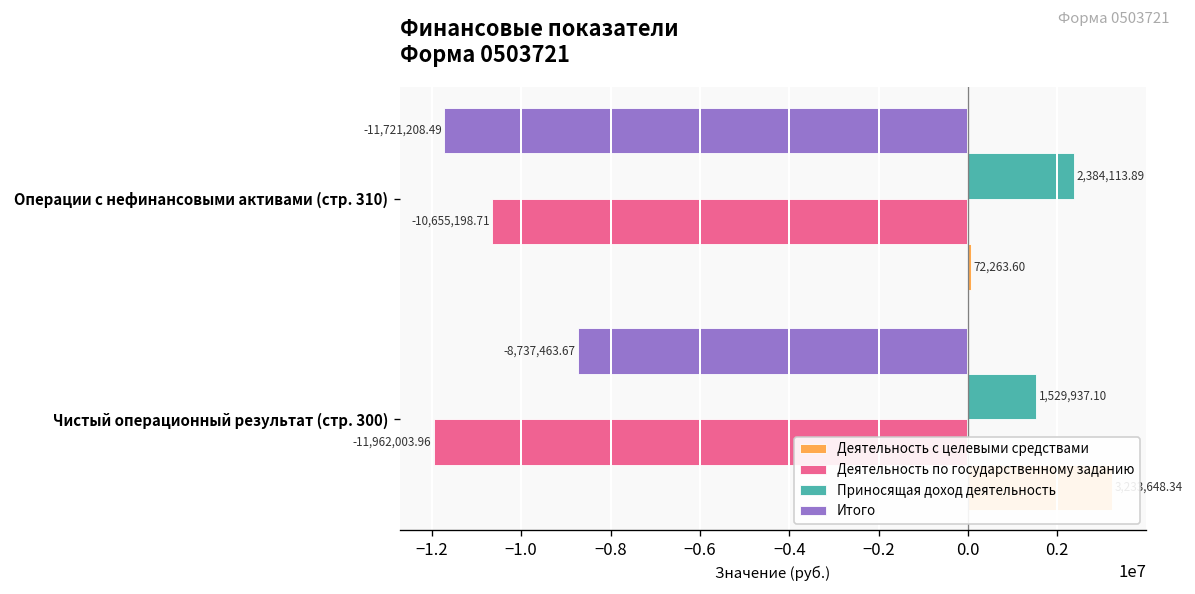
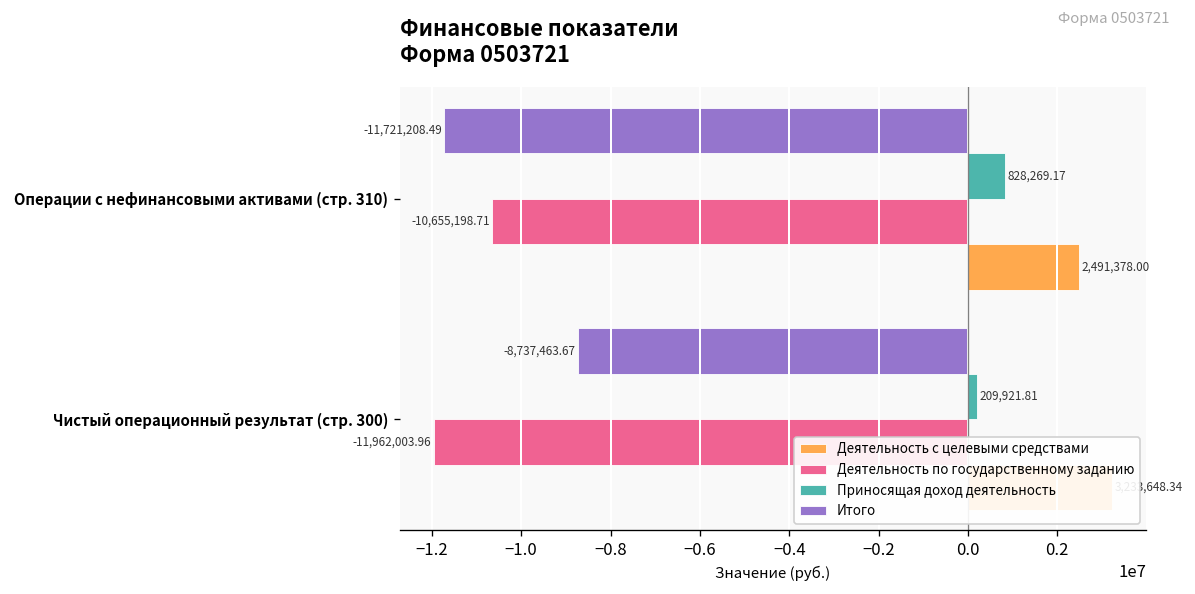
Приносящая доход деятельность, Операции с нефинансовыми активами (стр. 310): 2,384,113.89 -> 828,269.17
Деятельность с целевыми средствами, Операции с нефинансовыми активами (стр. 310): 72,263.60 -> 2,491,378.00
Приносящая доход деятельность, Чистый операционный результат (стр. 300): 1,529,937.10 -> 209,921.81
